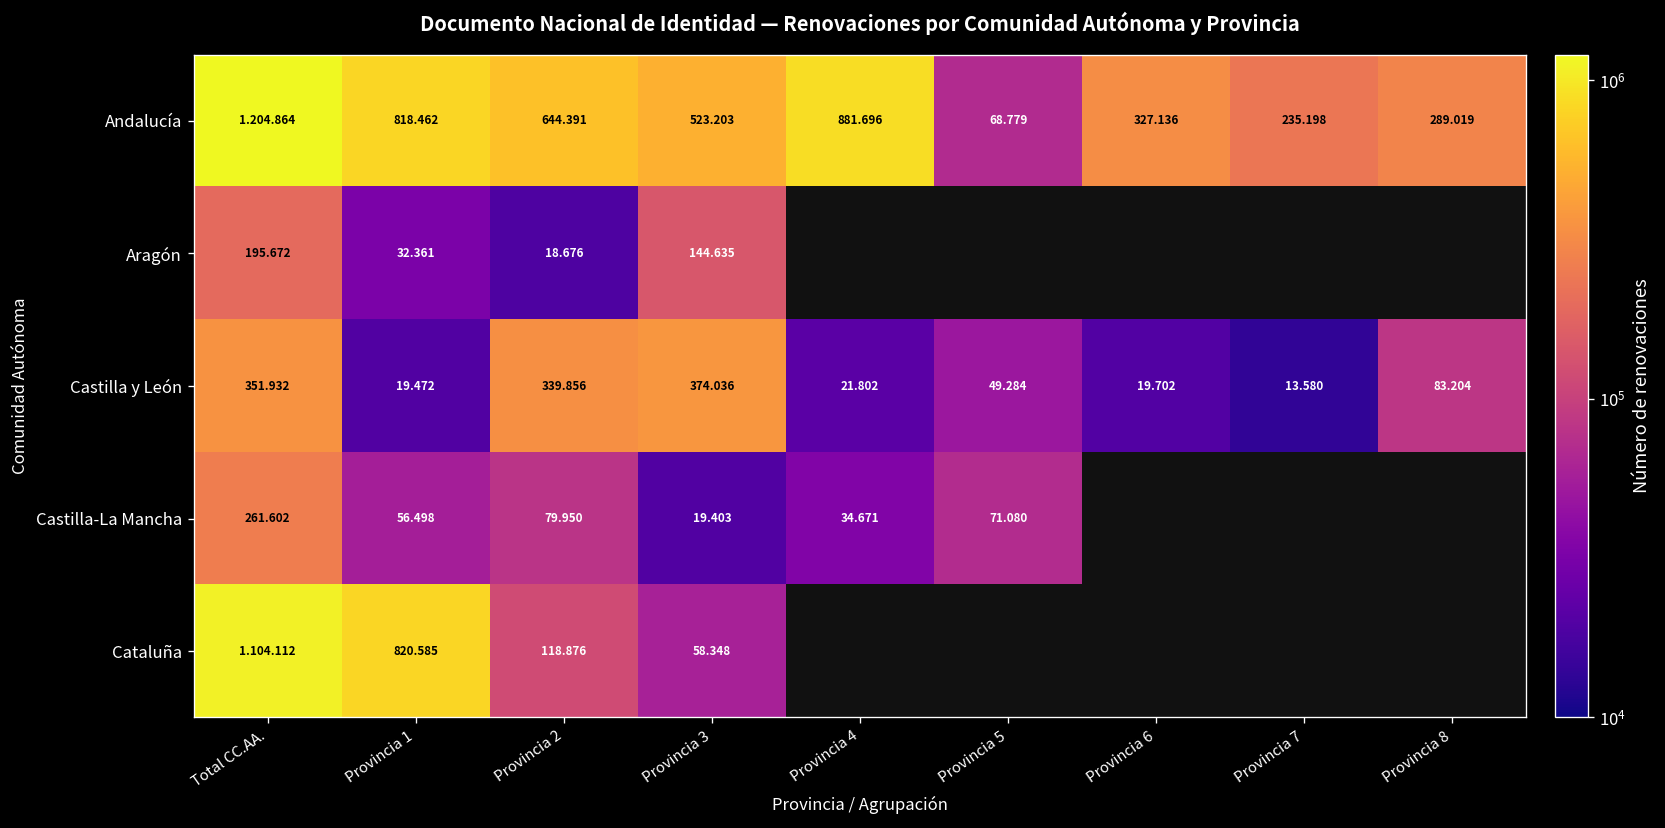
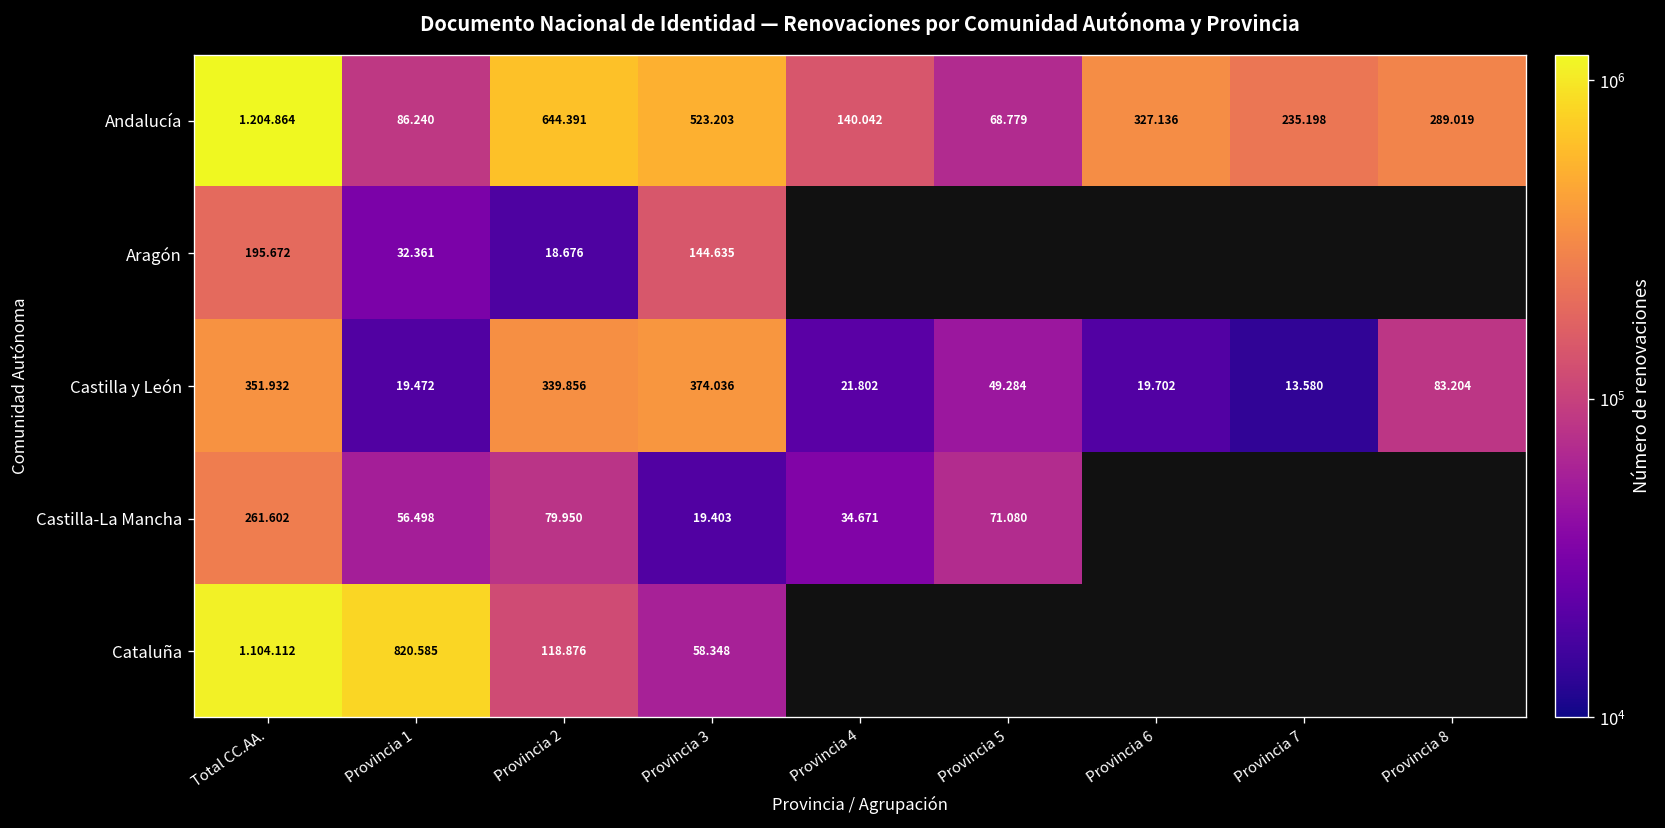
Andalucía, Provincia 1: 818.462 -> 86.240
Andalucía, Provincia 4: 881.696 -> 140.042
